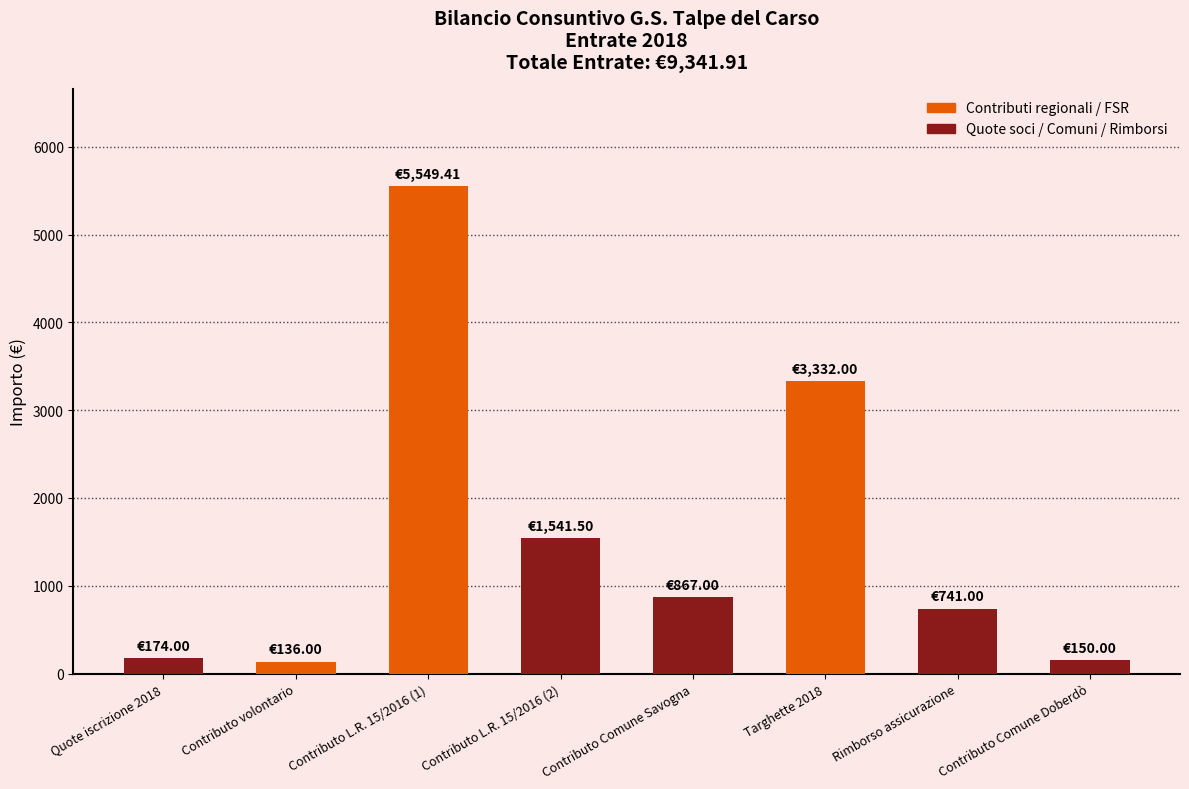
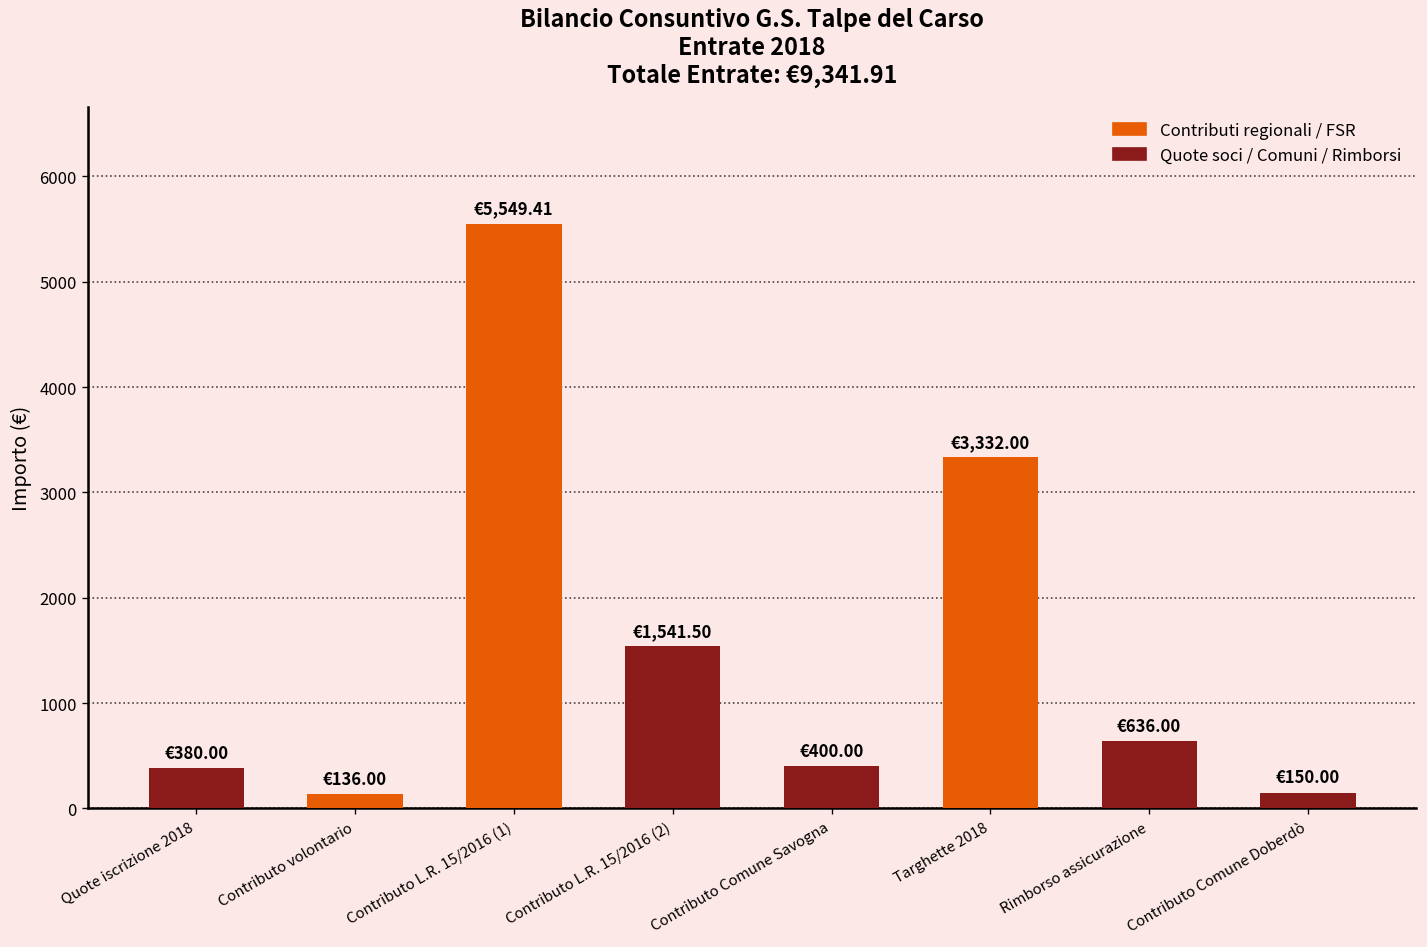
Quote iscrizione 2018: €174.00 -> €380.00
Contributo Comune Savogna: €867.00 -> €400.00
Rimborso assicurazione: €741.00 -> €636.00
